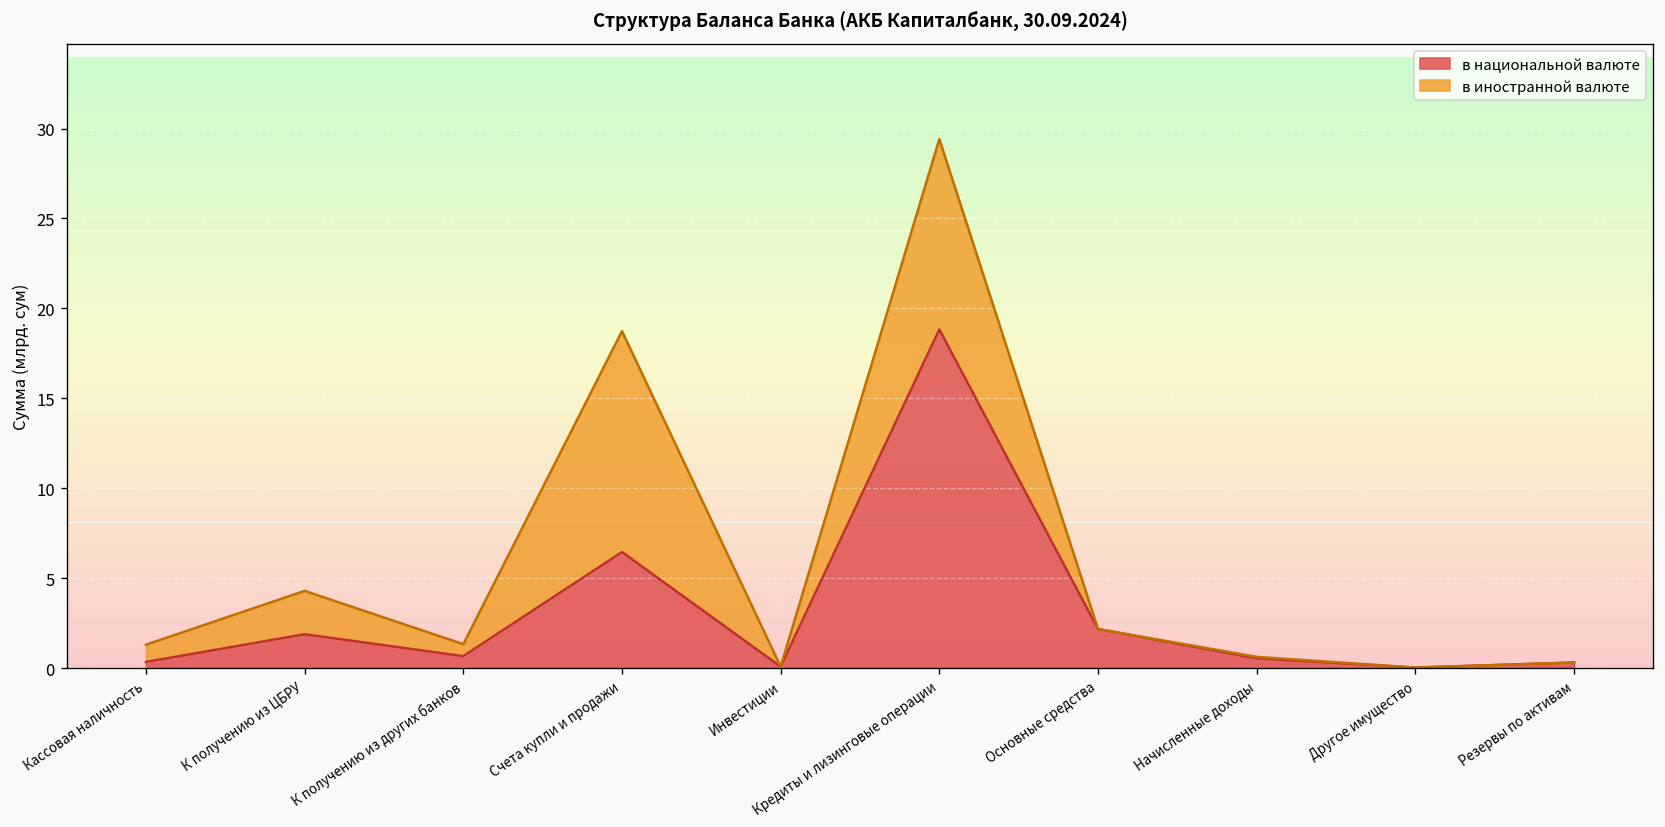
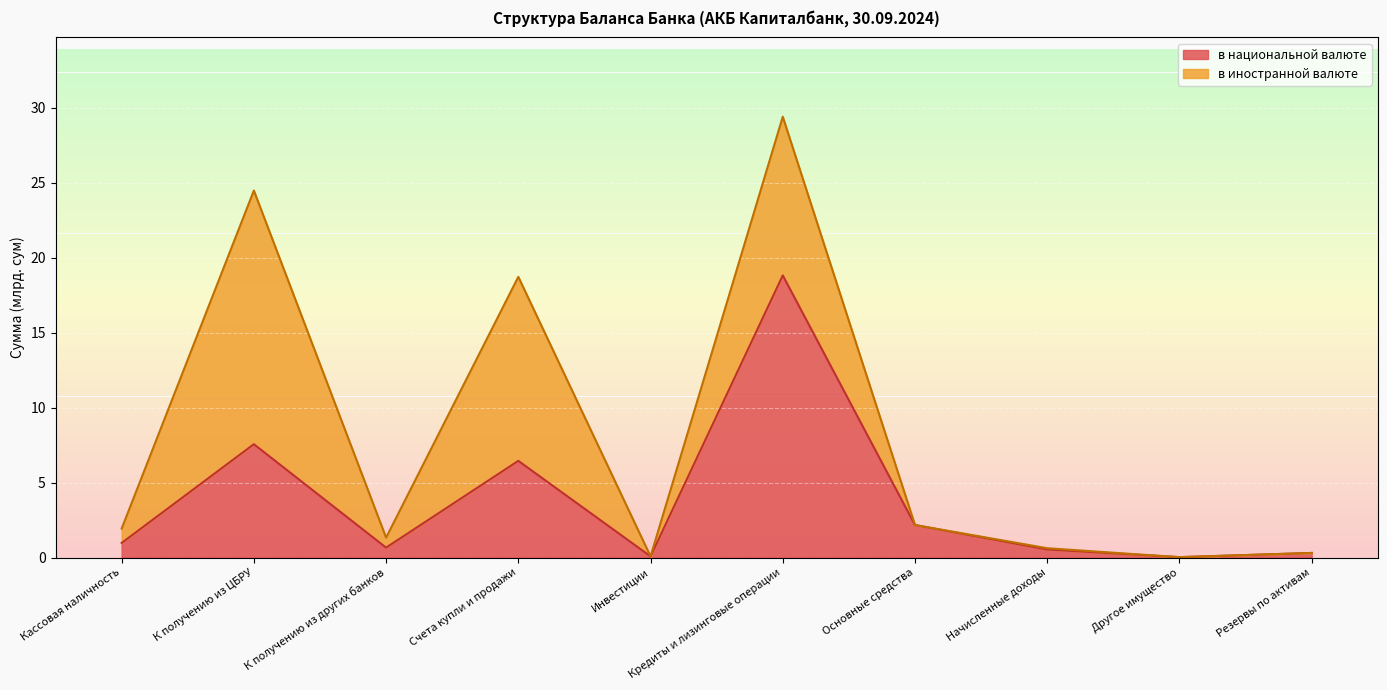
в национальной валюте, Кассовая наличность: 0.3 -> 1.0
в национальной валюте, К получению из ЦБРУ: 1.9 -> 7.6
в иностранной валюте, К получению из ЦБРУ: 2.4 -> 16.9
